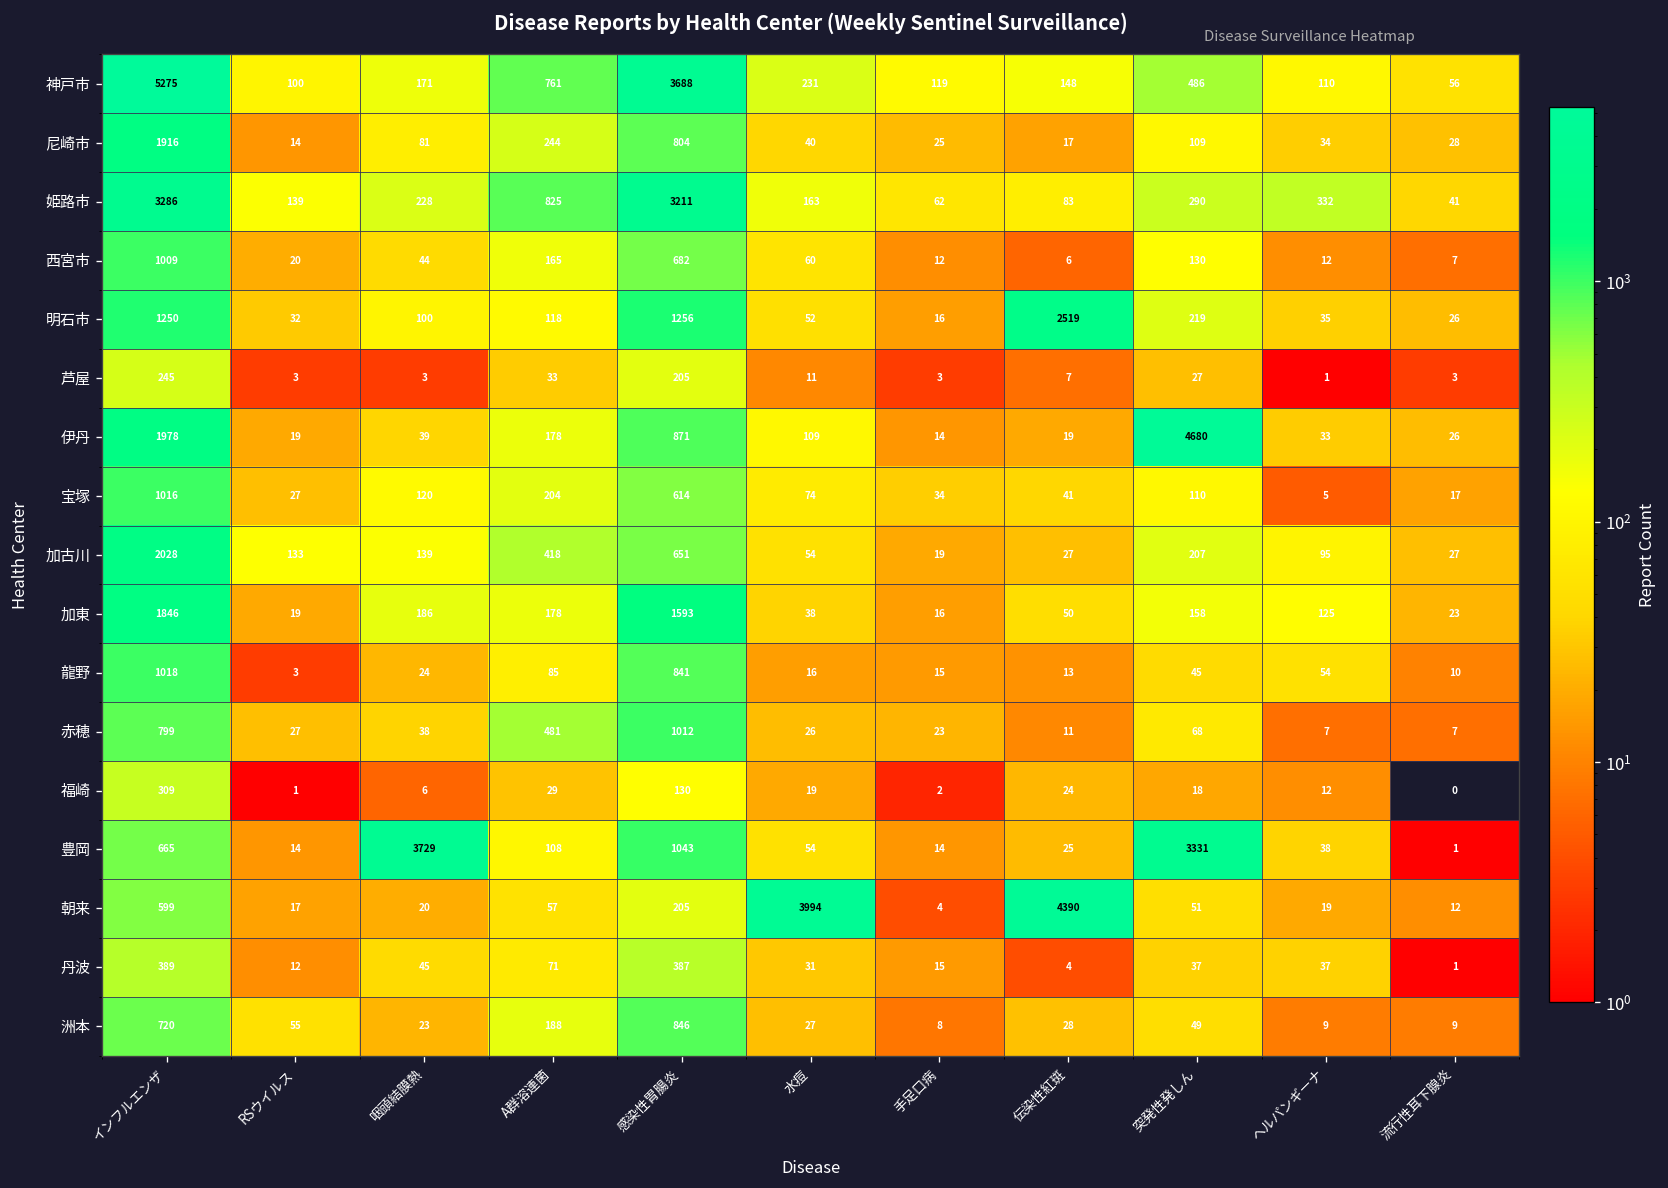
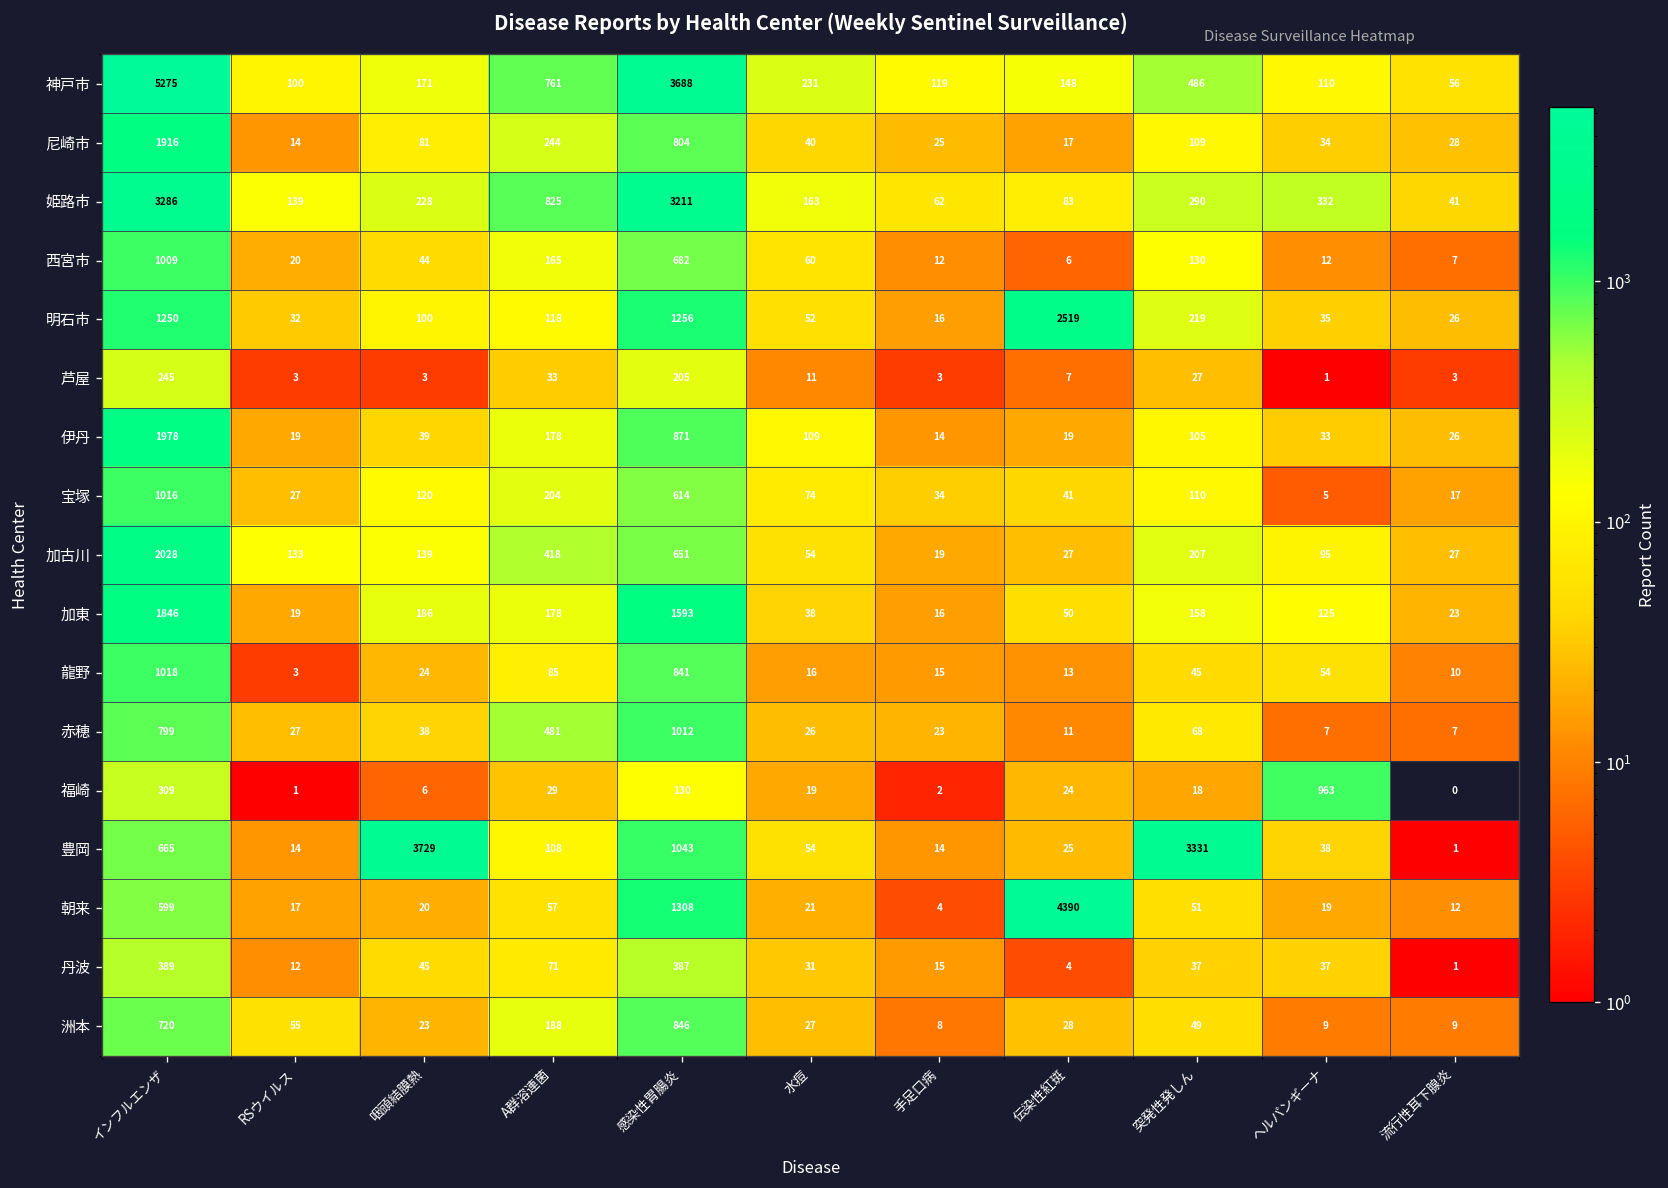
伊丹, 突発性発しん: 4680 -> 105
福崎, ヘルパンギーナ: 12 -> 963
朝来, 感染性胃腸炎: 205 -> 1308
朝来, 水痘: 3994 -> 21
